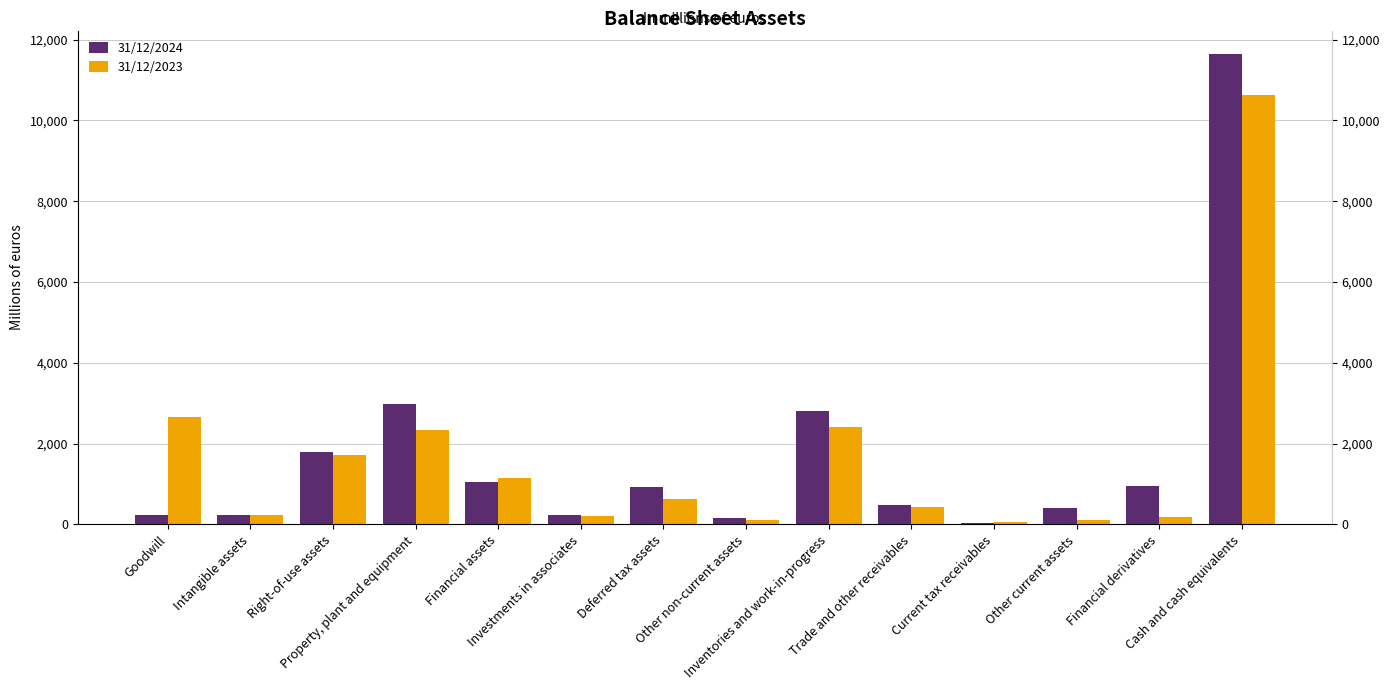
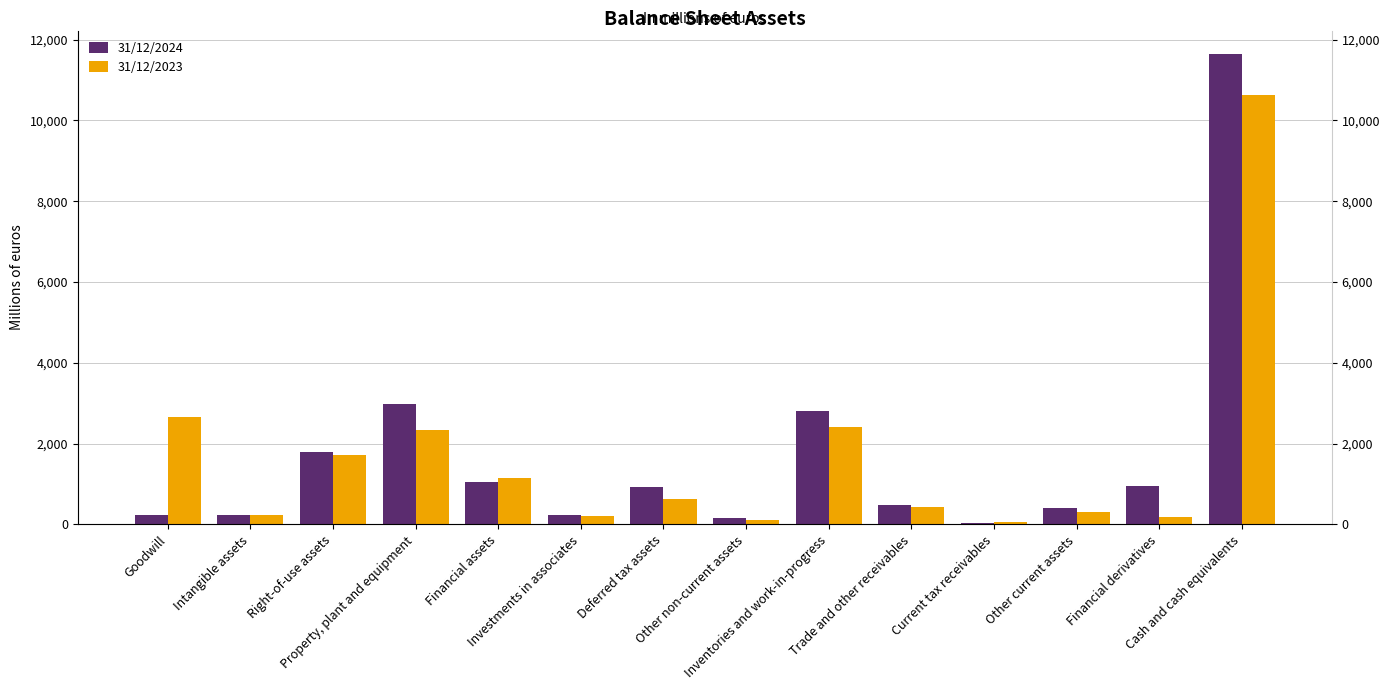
31/12/2023, Other current assets: 100 -> 300
